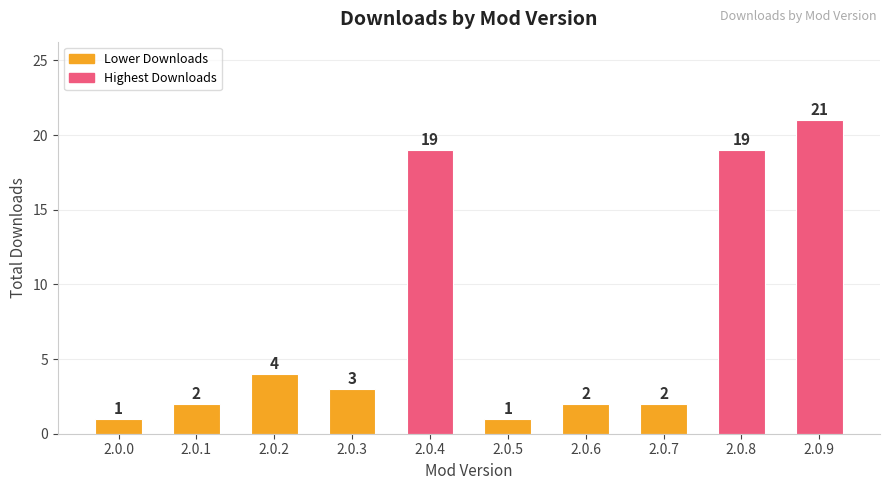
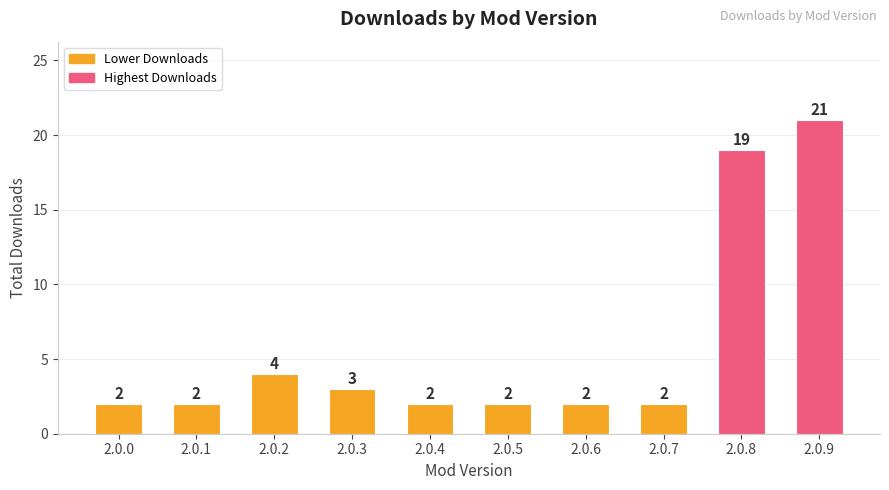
2.0.0: 1 -> 2
2.0.4: 19 -> 2
2.0.5: 1 -> 2
